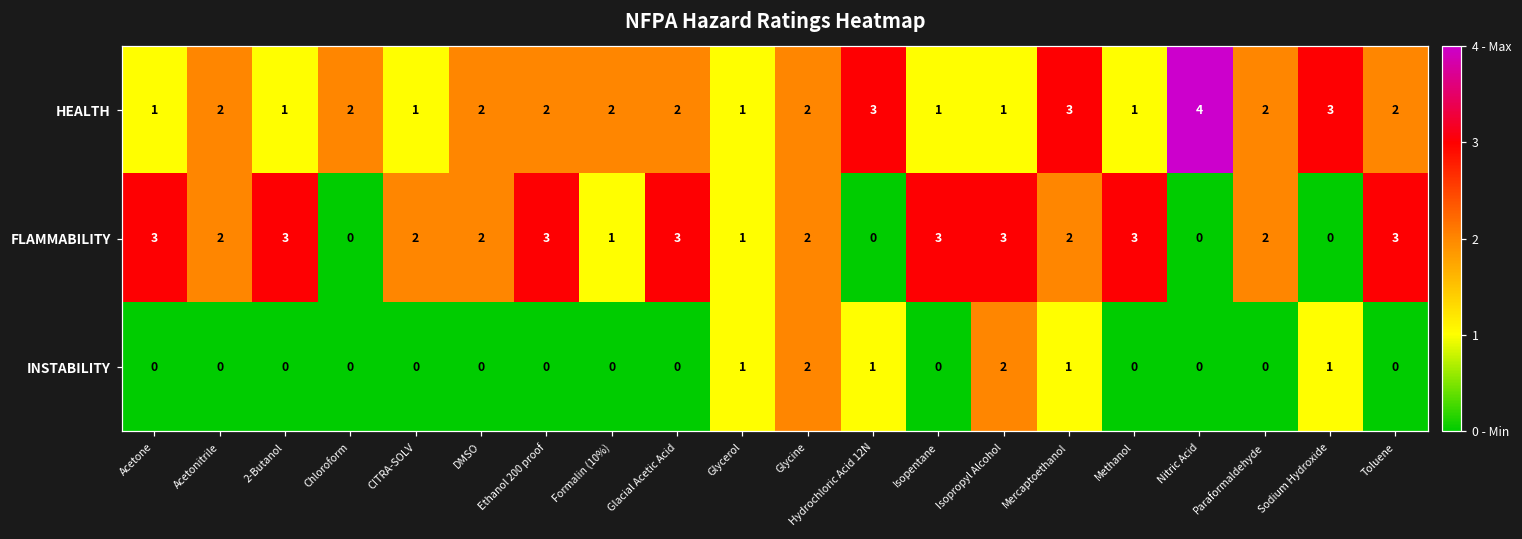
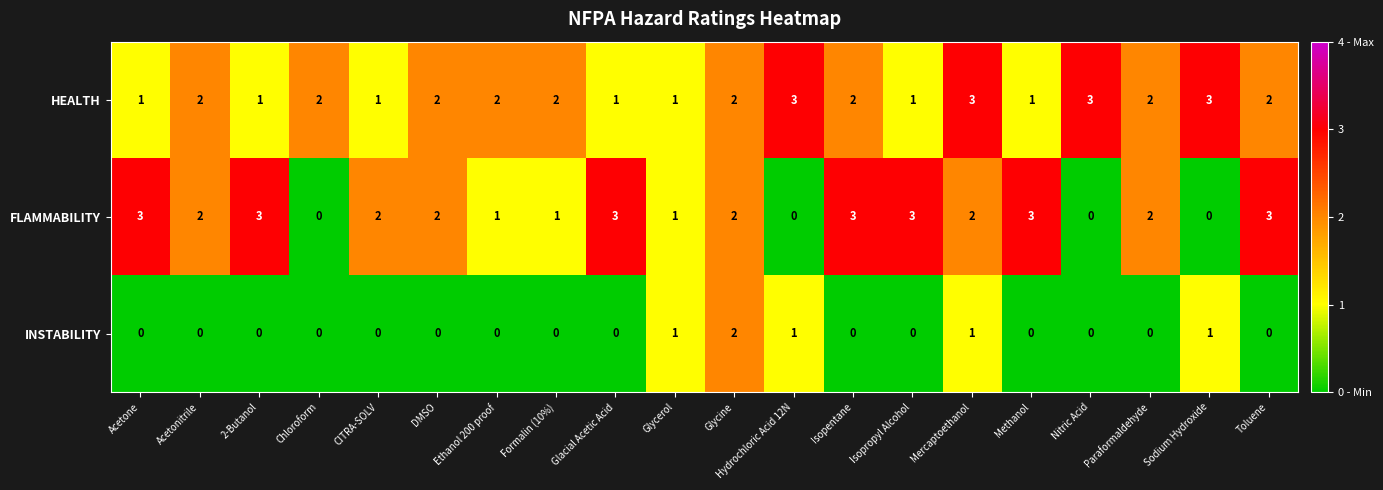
HEALTH, Glacial Acetic Acid: 2 -> 1
HEALTH, Isopentane: 1 -> 2
HEALTH, Nitric Acid: 4 -> 3
FLAMMABILITY, Ethanol 200 proof: 3 -> 1
INSTABILITY, Isopropyl Alcohol: 2 -> 0
